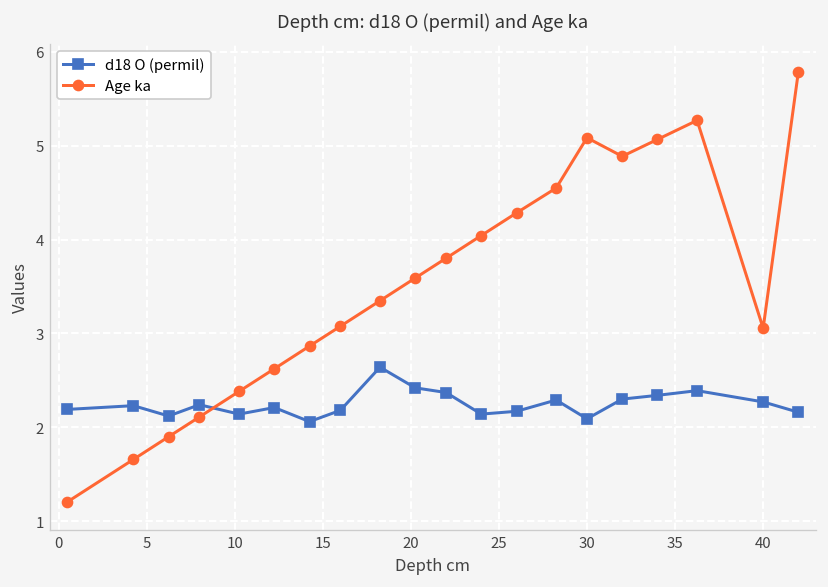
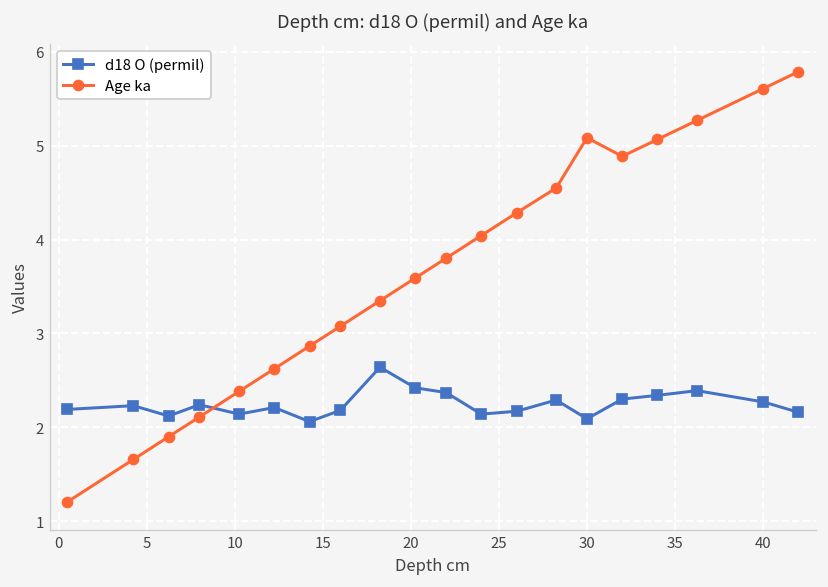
Age ka, 40: 3.1 -> 5.6
